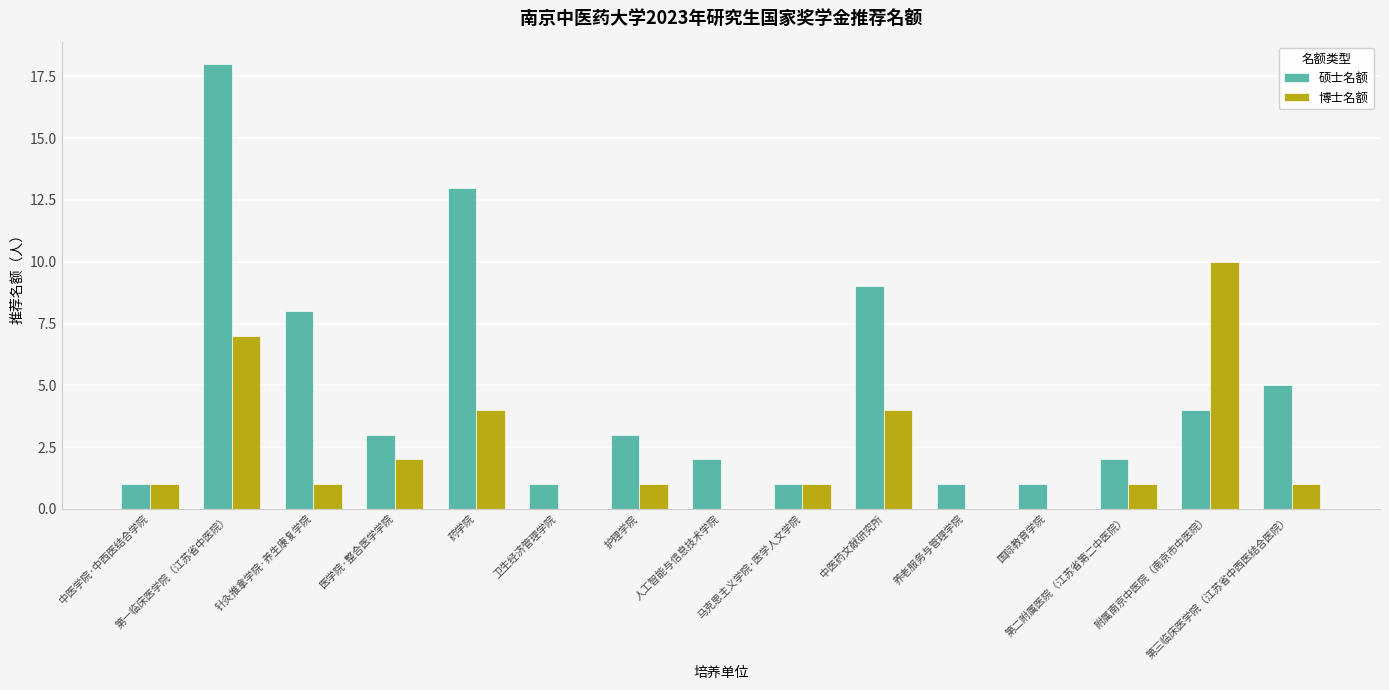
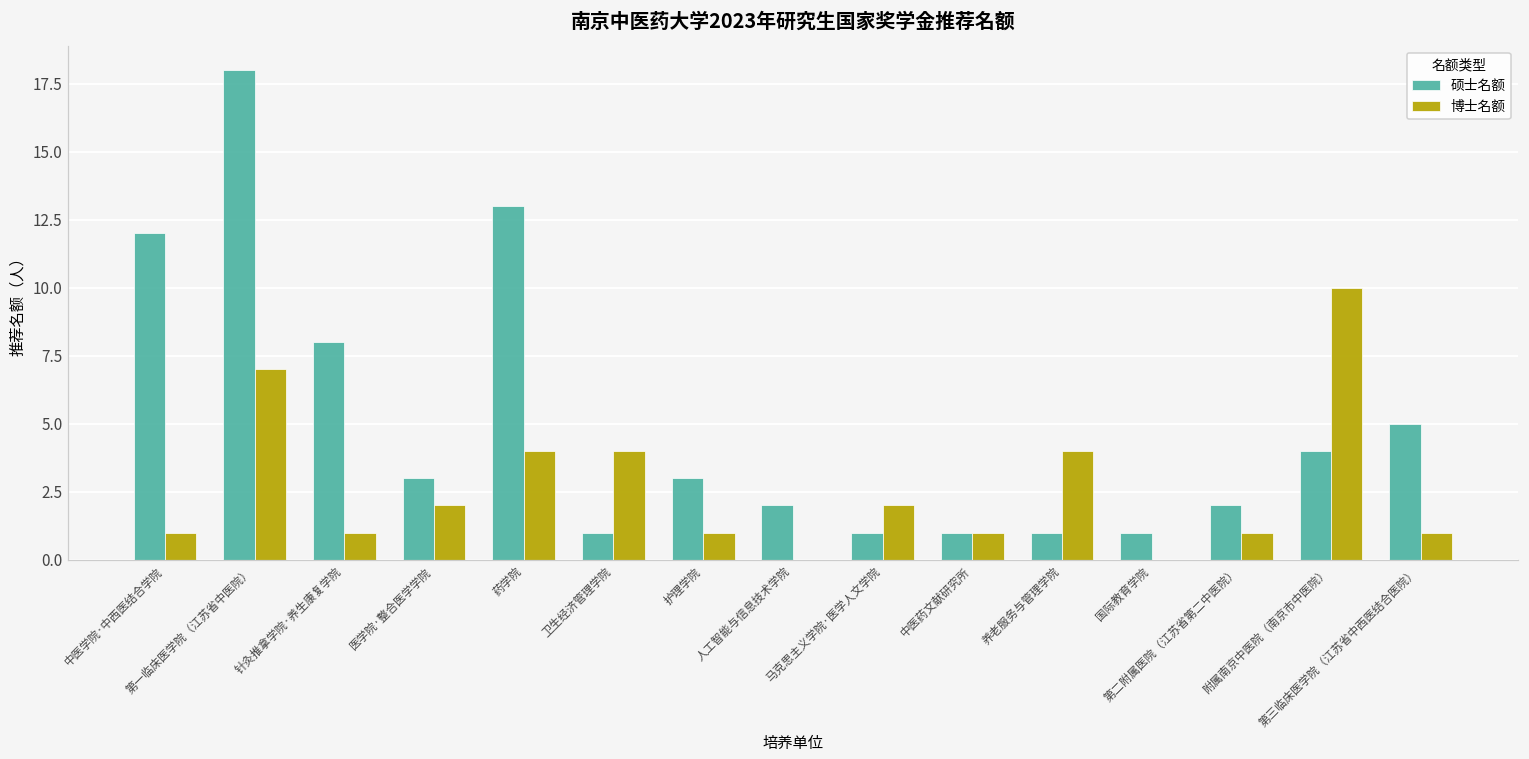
硕士名额, 中医学院·中西医结合学院: 1 -> 12
博士名额, 卫生经济管理学院: 0 -> 4
博士名额, 马克思主义学院·医学人文学院: 1 -> 2
硕士名额, 中医药文献研究所: 9 -> 1
博士名额, 中医药文献研究所: 4 -> 1
博士名额, 养老服务与管理学院: 0 -> 4
